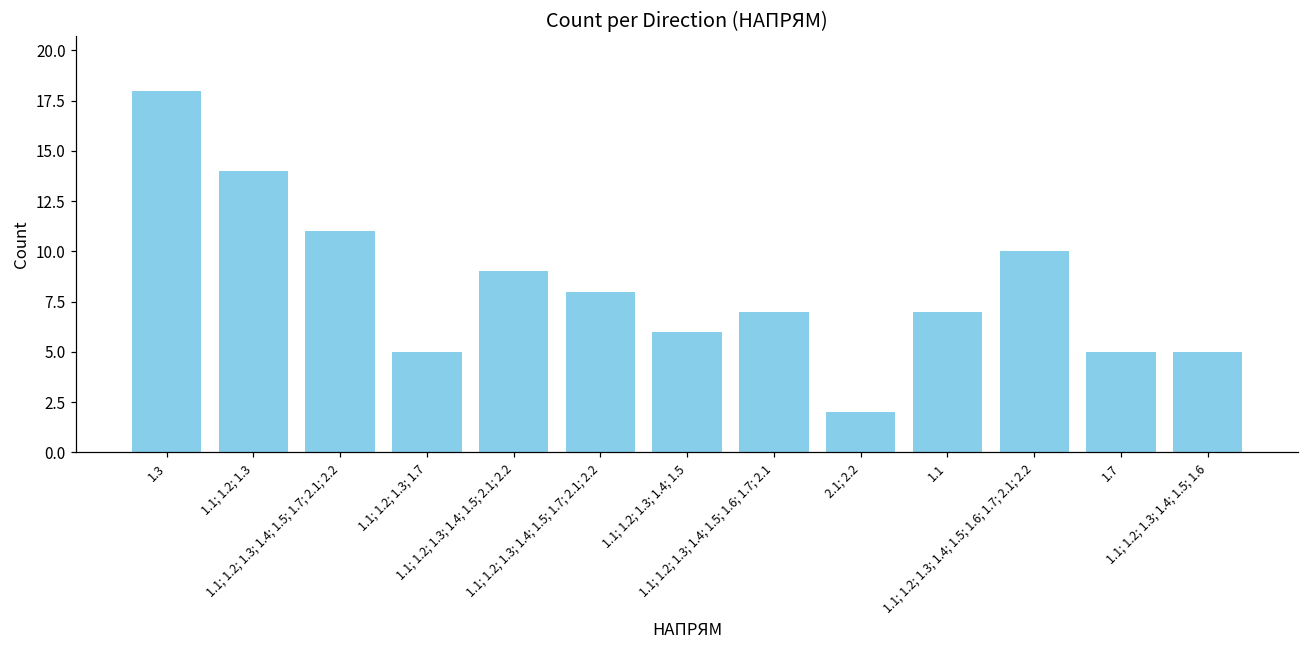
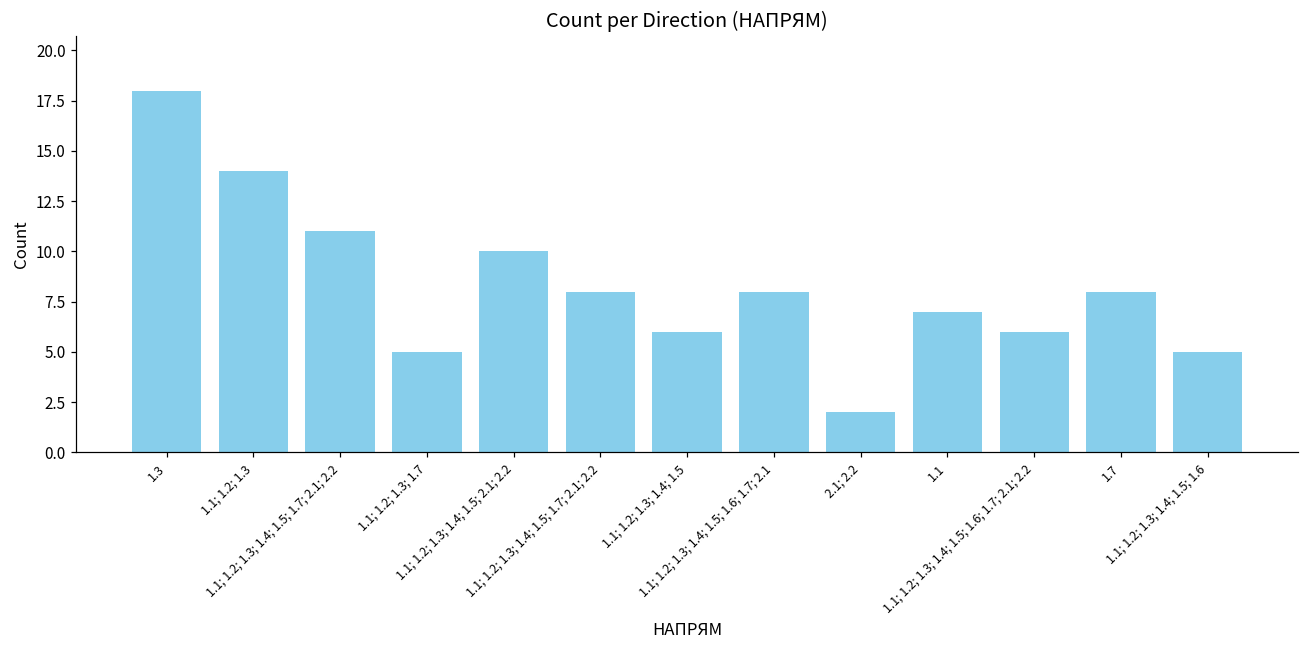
1.1; 1.2; 1.3; 1.4; 1.5; 2.1; 2.2: 9 -> 10
1.1; 1.2; 1.3; 1.4; 1.5; 1.6; 1.7; 2.1: 7 -> 8
1.1; 1.2; 1.3; 1.4; 1.5; 1.6; 1.7; 2.1; 2.2: 10 -> 6
1.7: 5 -> 8
